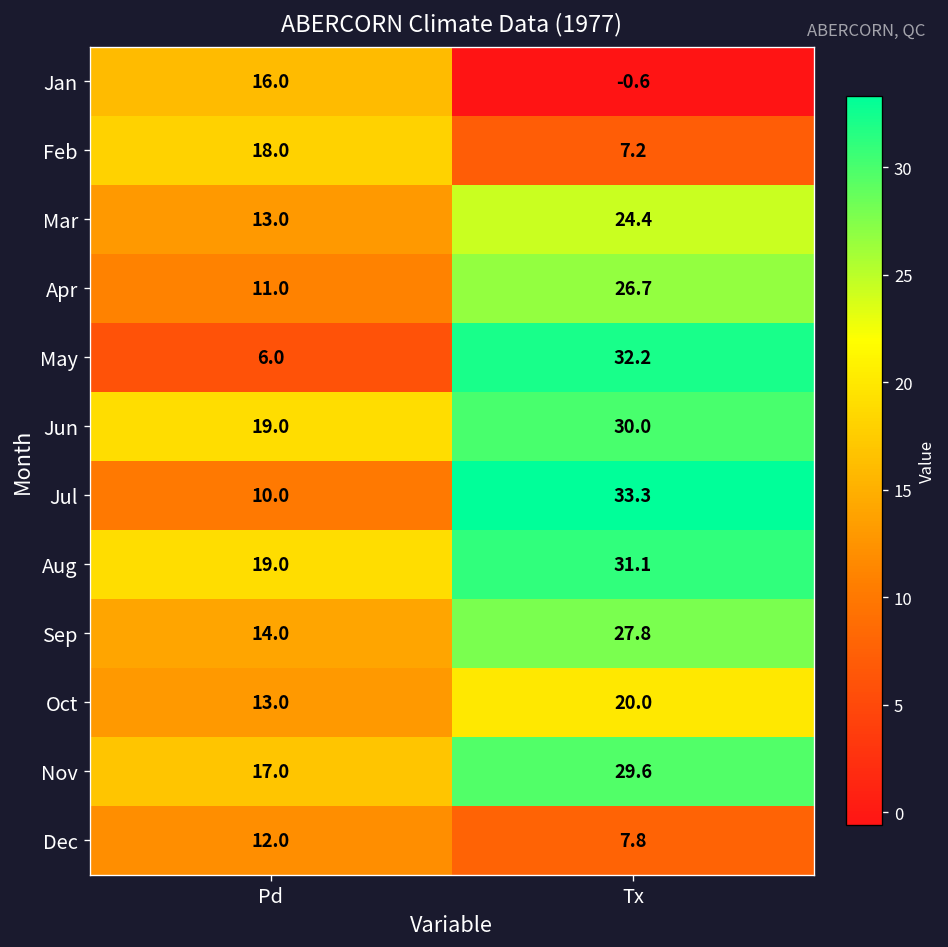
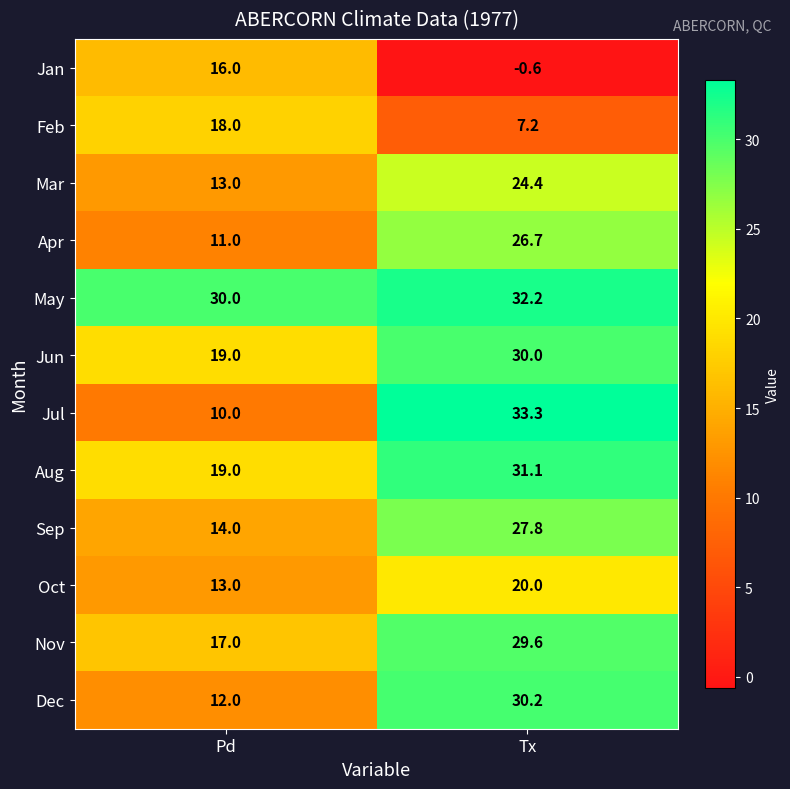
May, Pd: 6.0 -> 30.0
Dec, Tx: 7.8 -> 30.2
